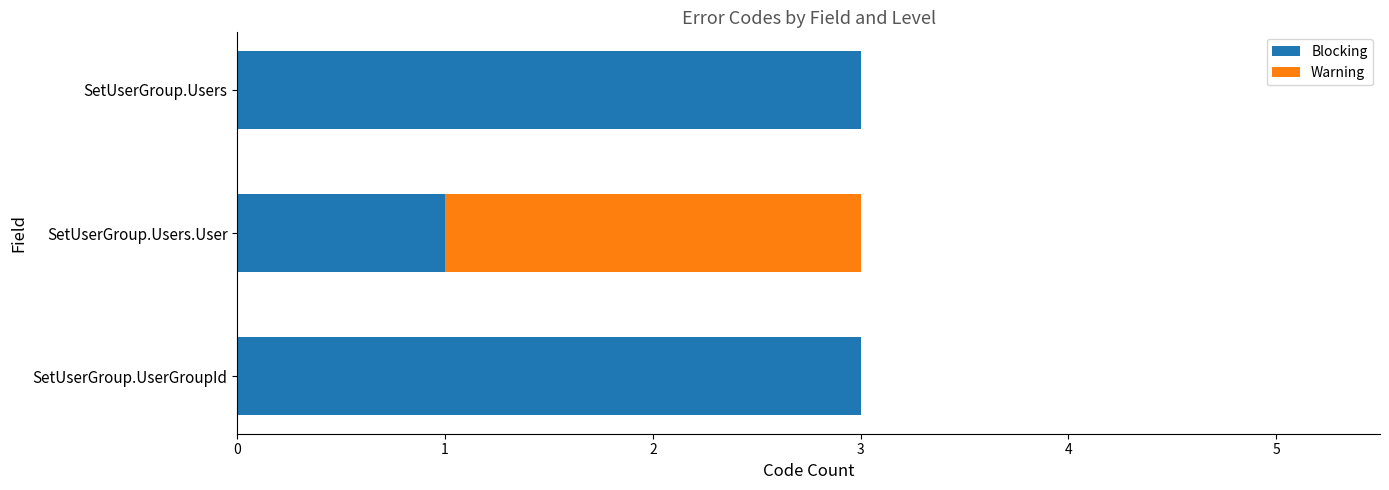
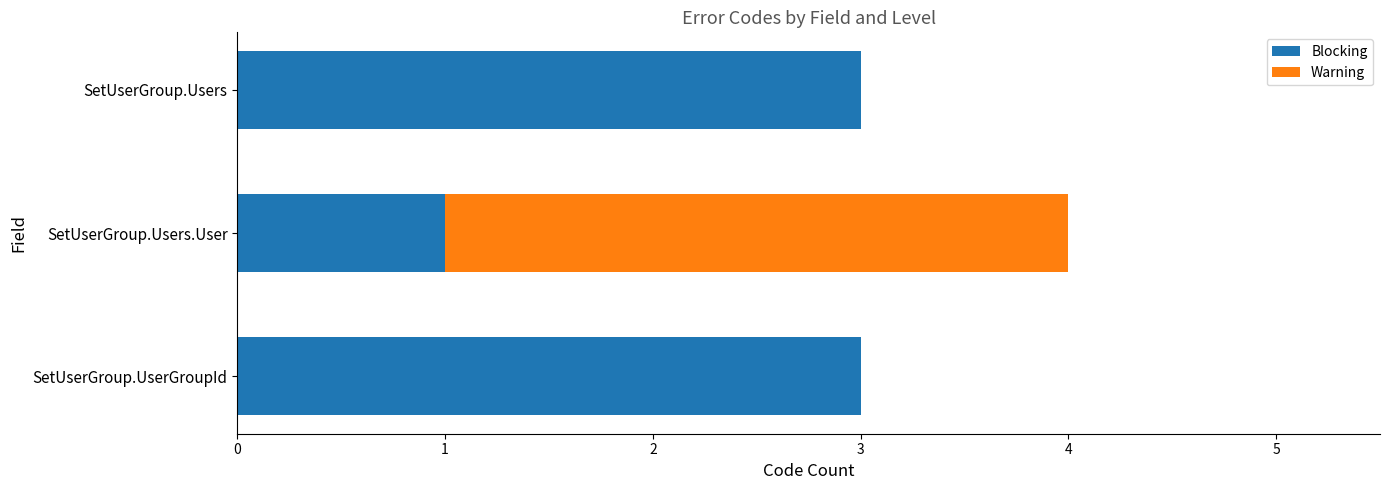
Warning, SetUserGroup.Users.User: 2 -> 3
